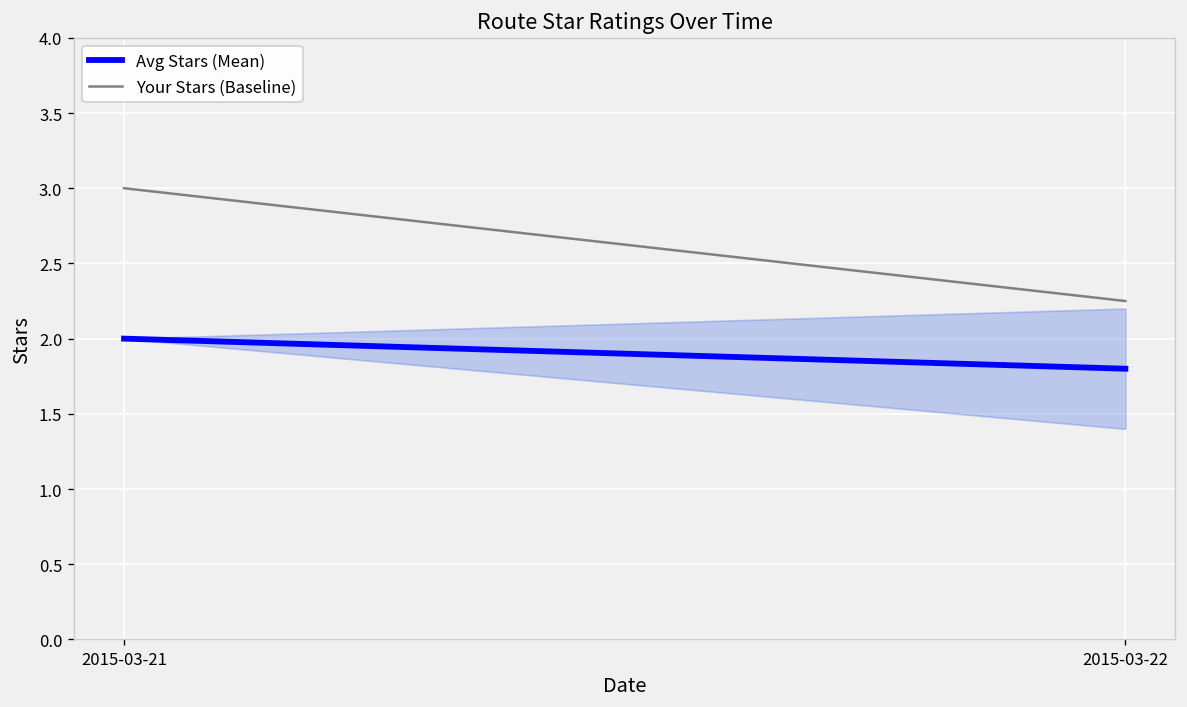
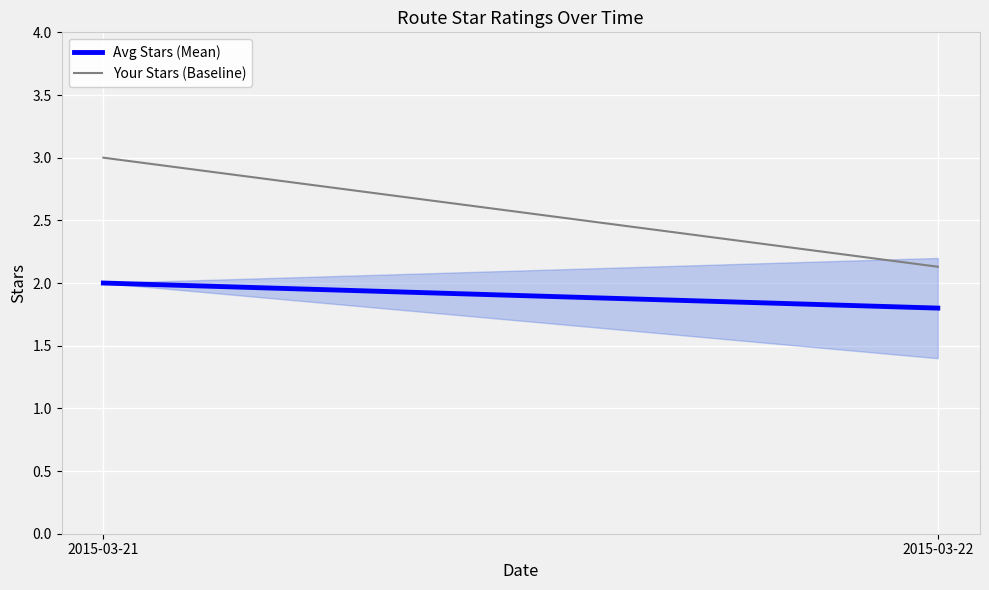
Your Stars (Baseline), 2015-03-22: 2.25 -> 2.13
